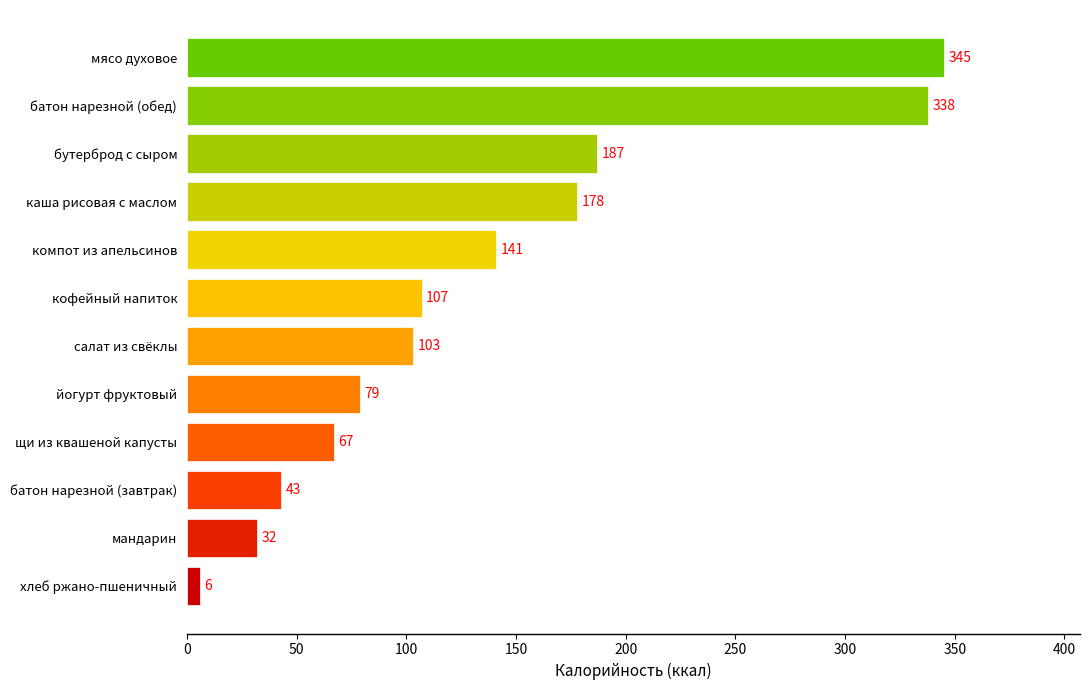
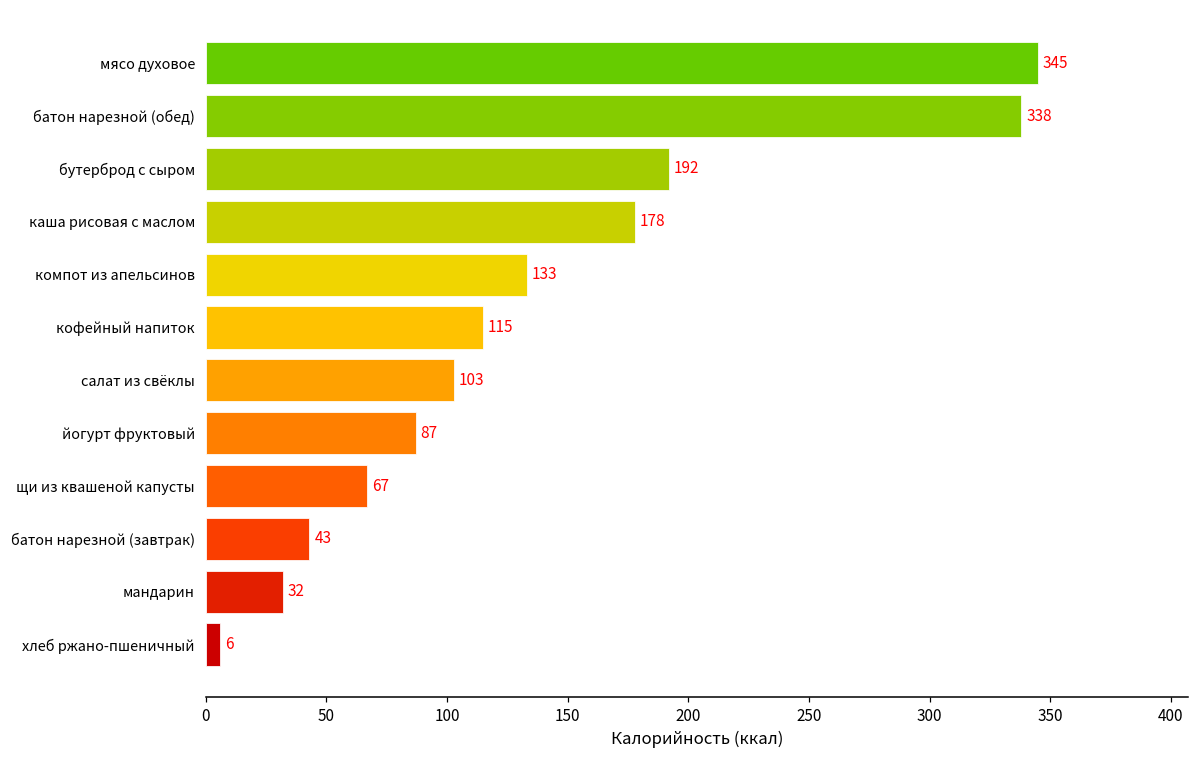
бутерброд с сыром: 187 -> 192
компот из апельсинов: 141 -> 133
кофейный напиток: 107 -> 115
йогурт фруктовый: 79 -> 87
